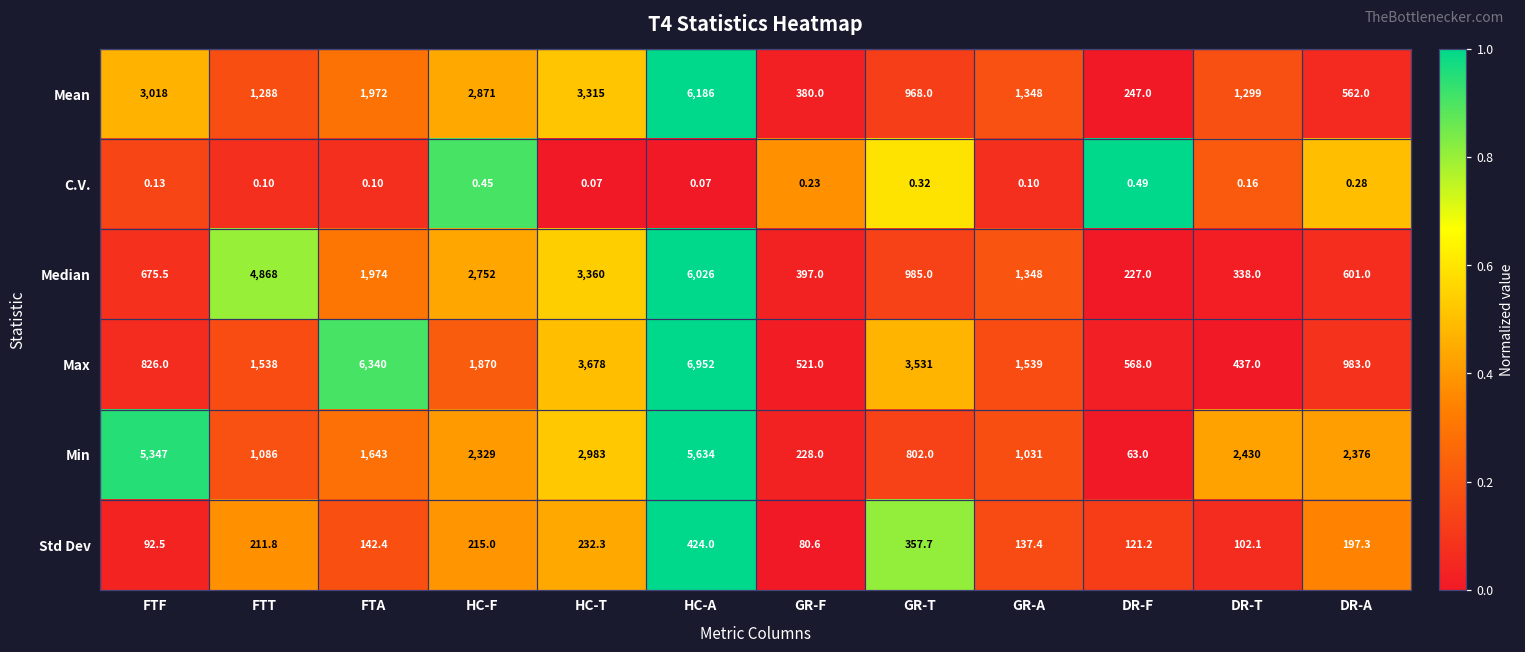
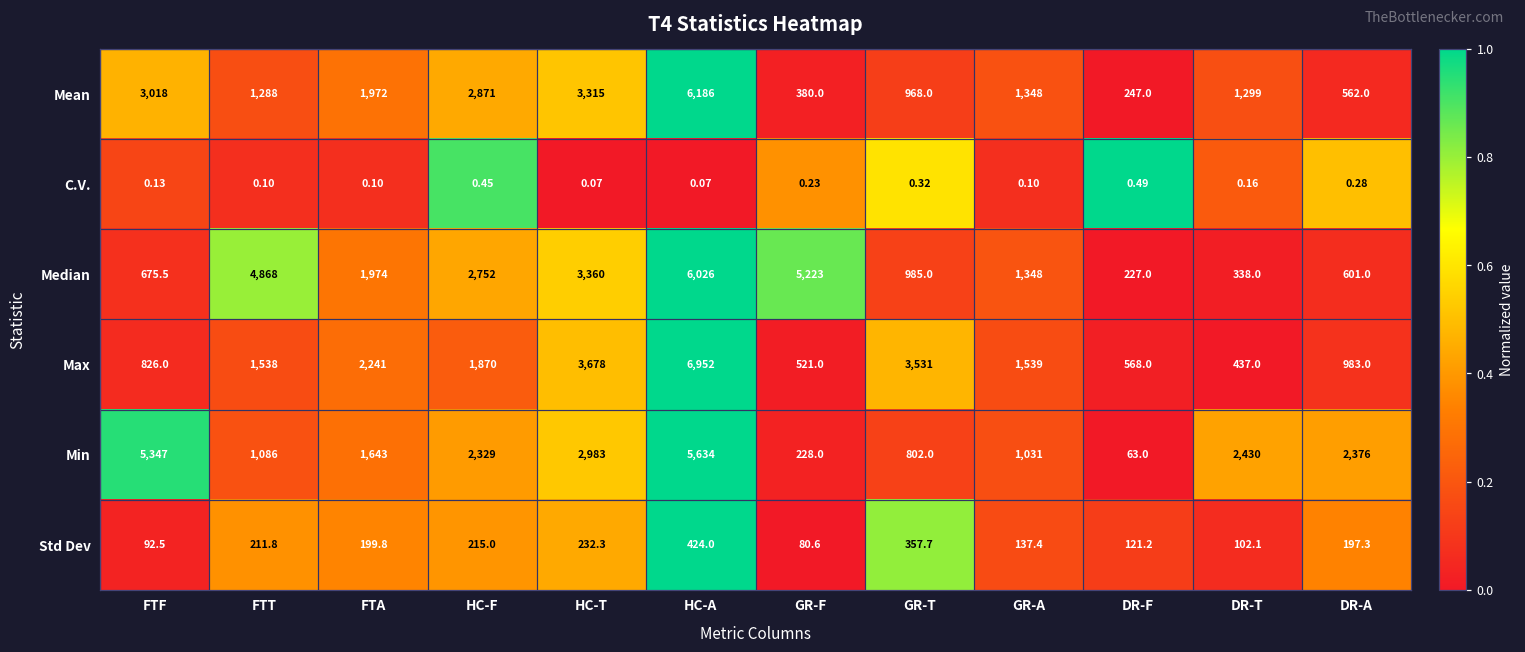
Median, GR-F: 397.0 -> 5,223
Max, FTA: 6,340 -> 2,241
Std Dev, FTA: 142.4 -> 199.8
